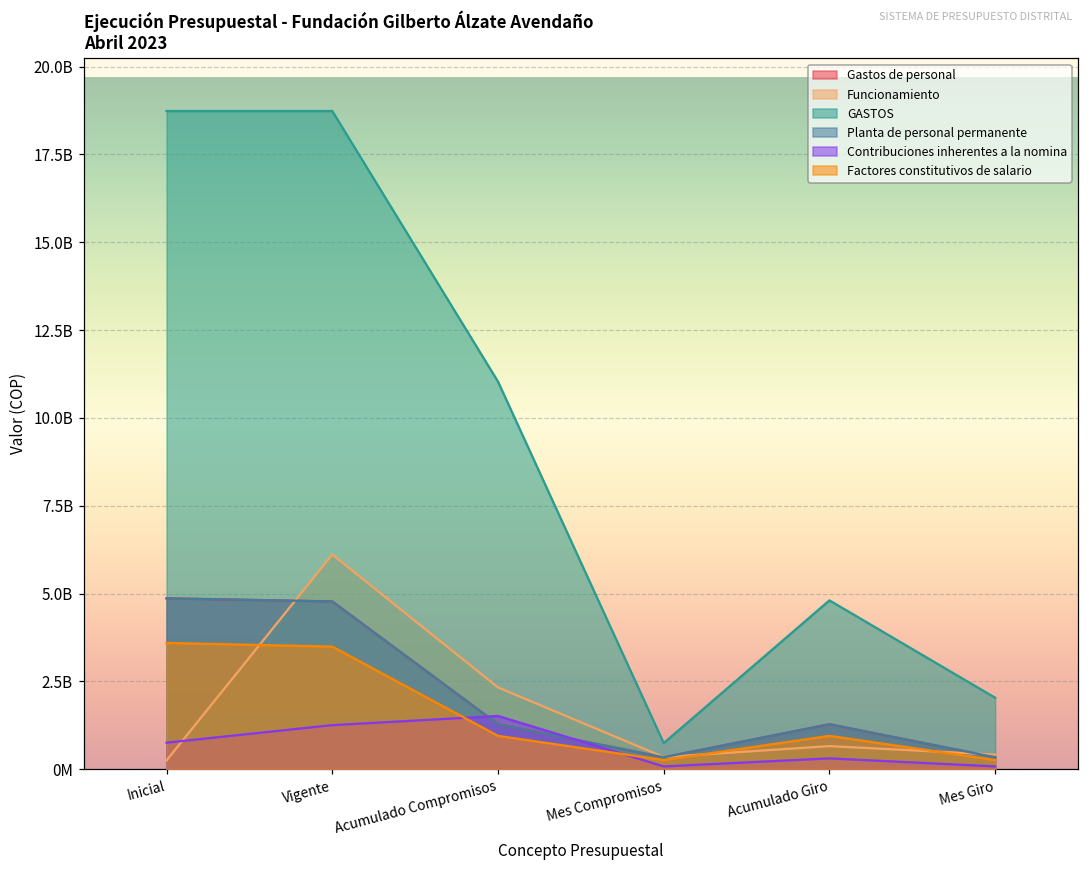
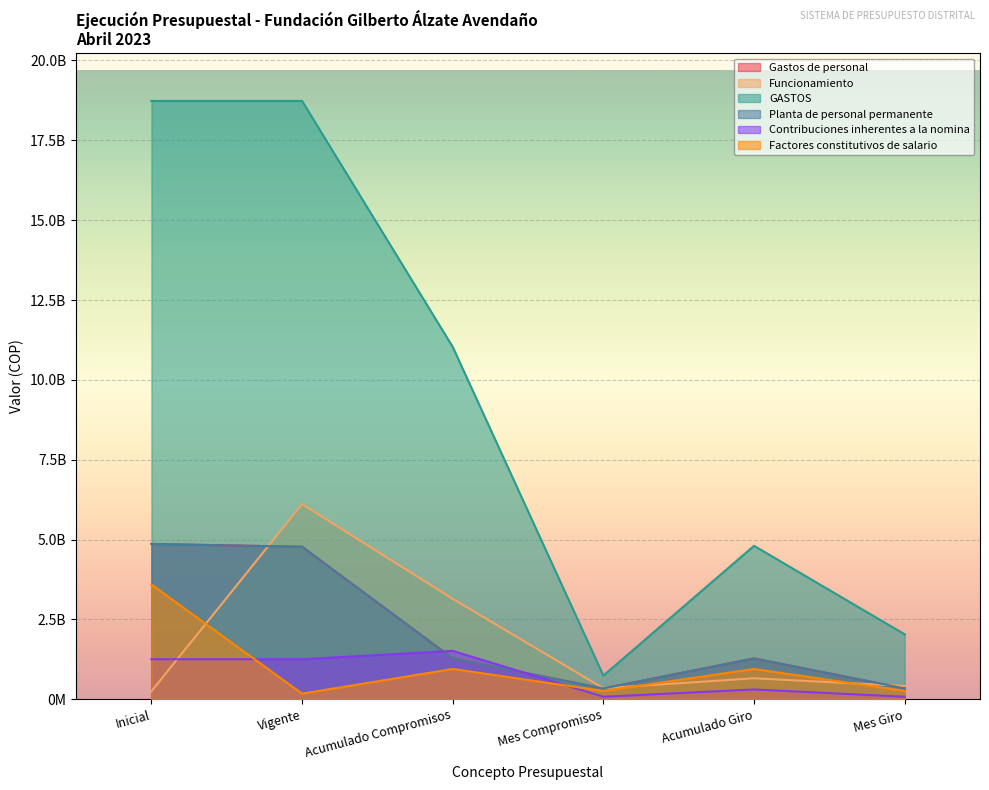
Contribuciones inherentes a la nomina, Inicial: 800000000 -> 1300000000
Factores constitutivos de salario, Vigente: 3500000000 -> 200000000
Funcionamiento, Acumulado Compromisos: 2300000000 -> 3100000000
